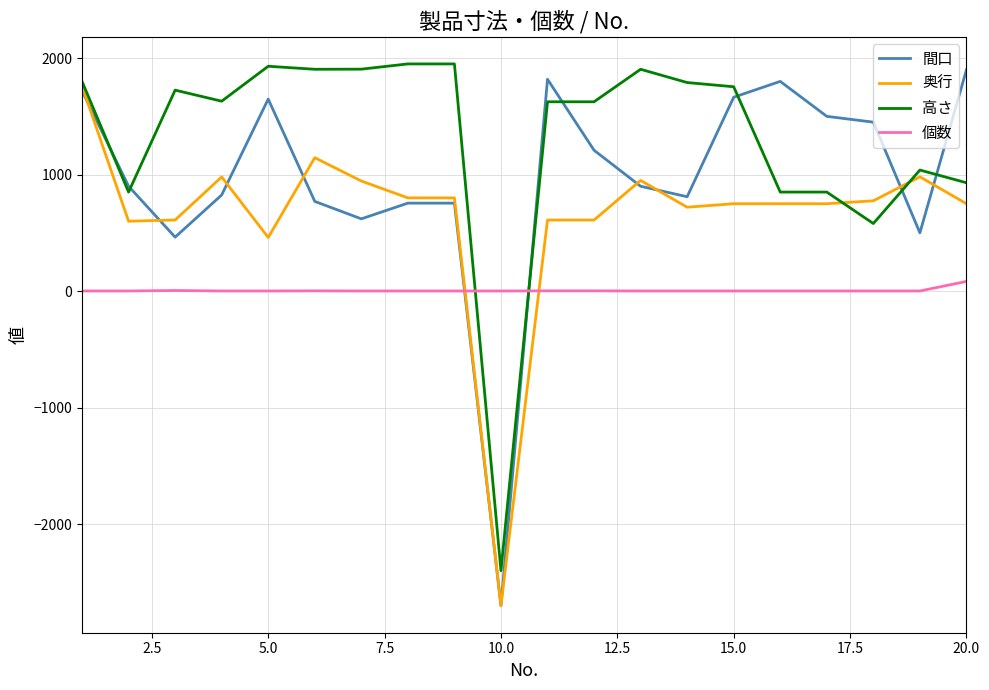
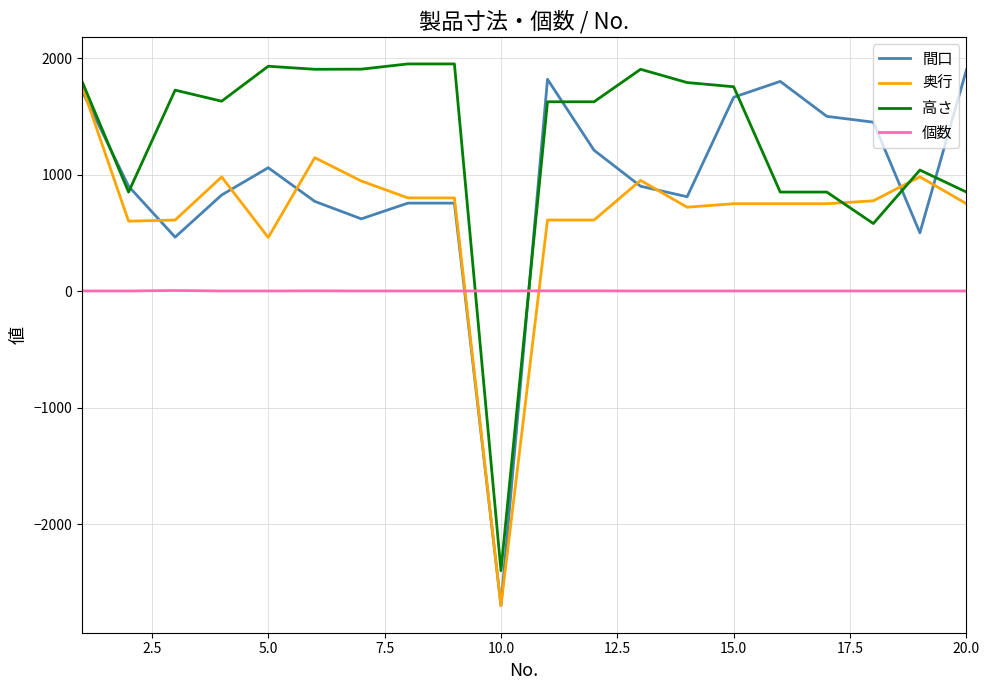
間口, 5.0: 1650 -> 1060
高さ, 20.0: 930 -> 850
個数, 20.0: 80 -> 0
